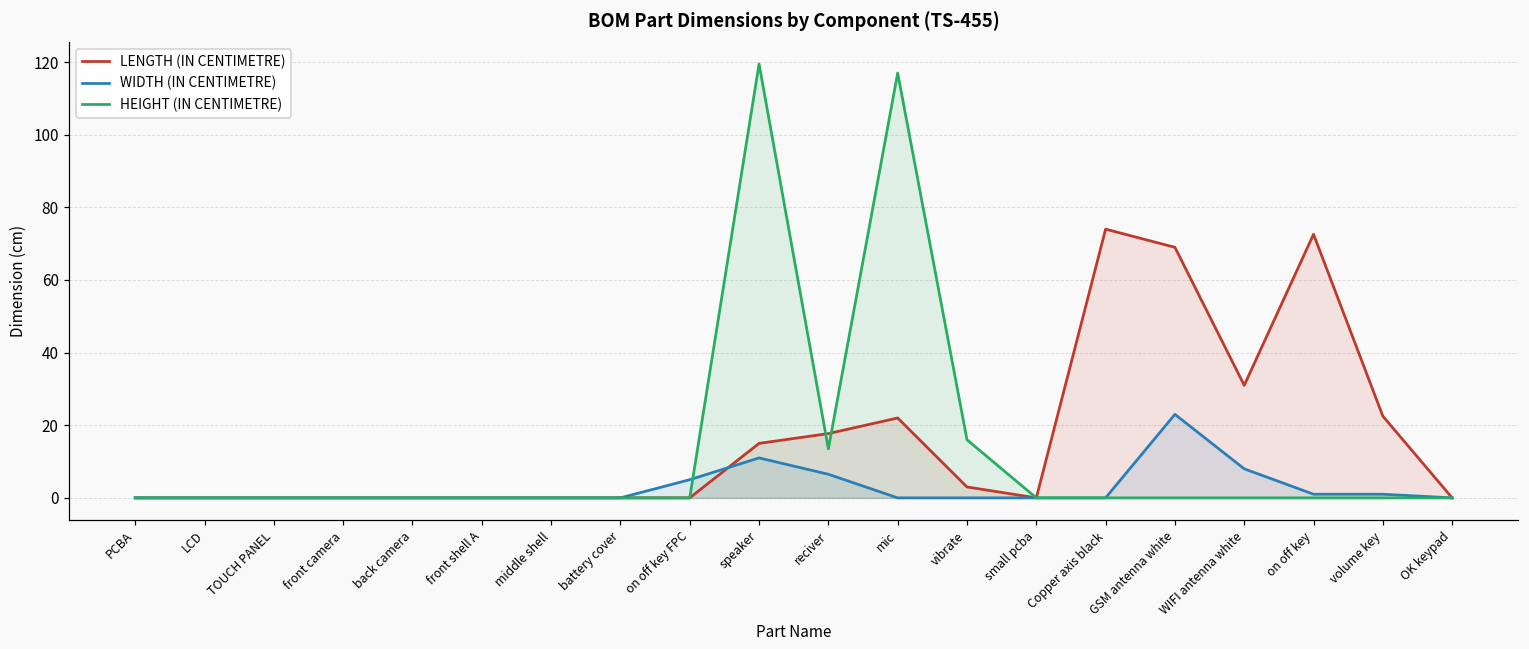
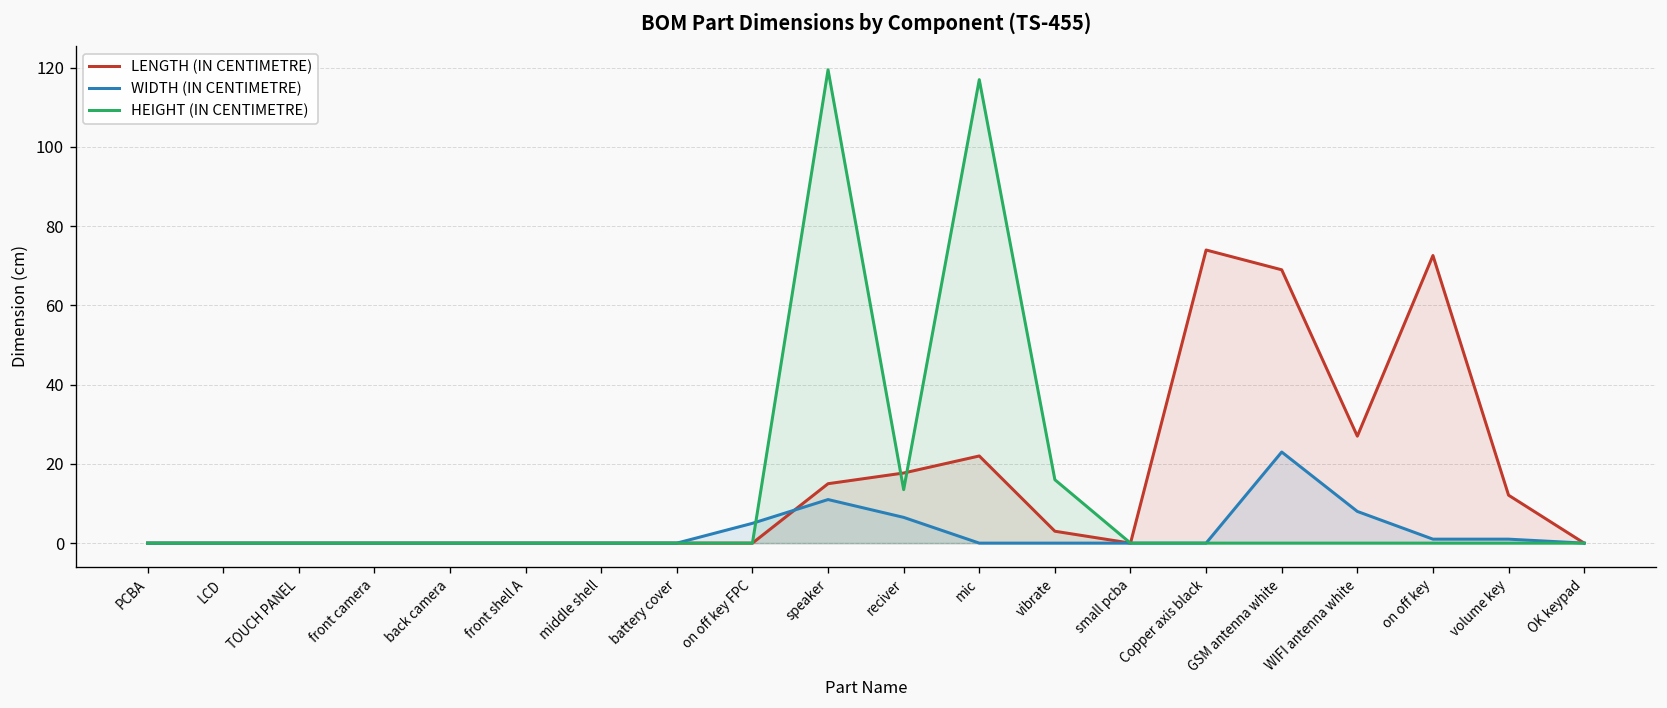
LENGTH (IN CENTIMETRE), WIFI antenna white: 31 -> 27
LENGTH (IN CENTIMETRE), volume key: 23 -> 12
